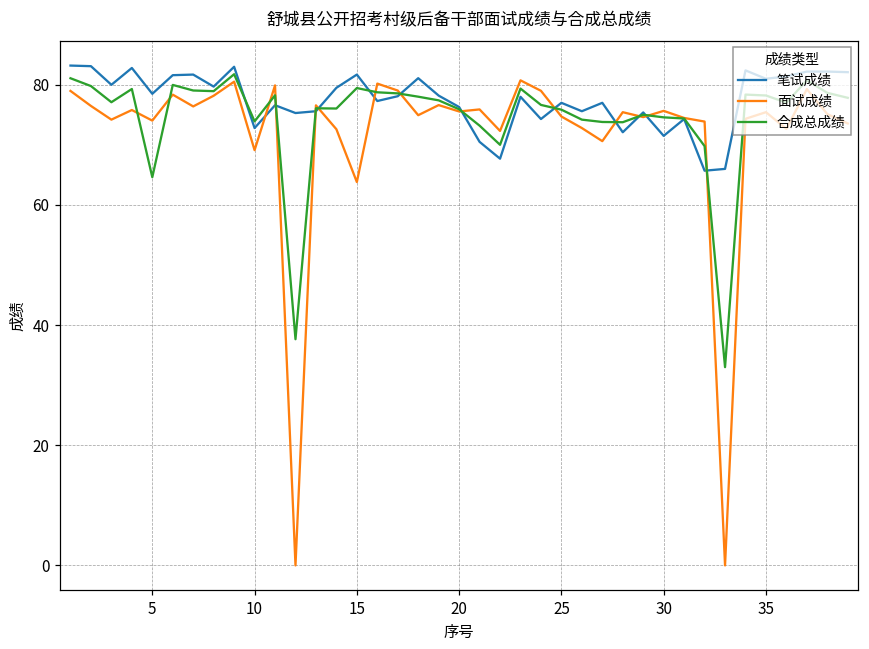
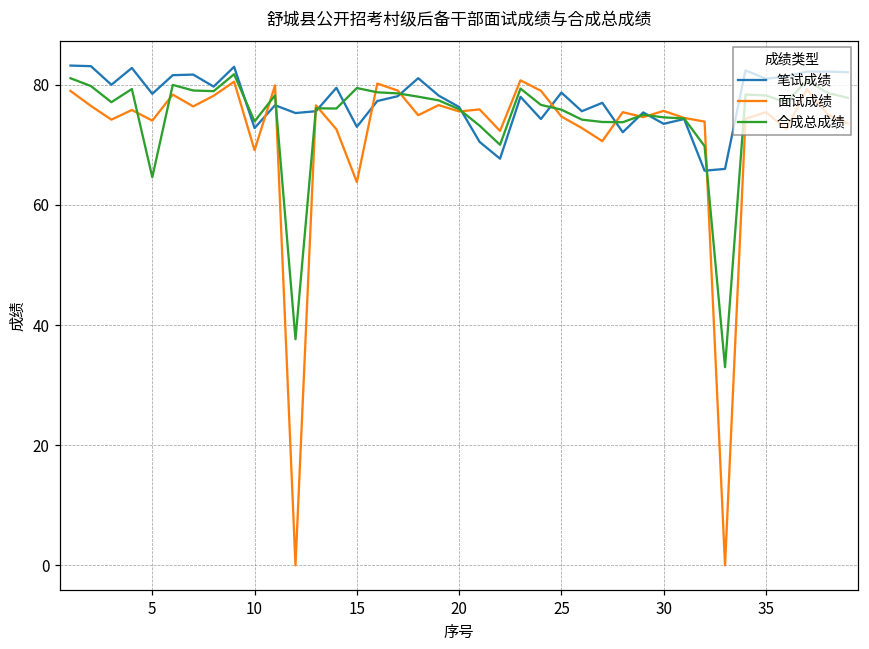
笔试成绩, 15: 82 -> 73
笔试成绩, 25: 77 -> 79
笔试成绩, 30: 72 -> 74
